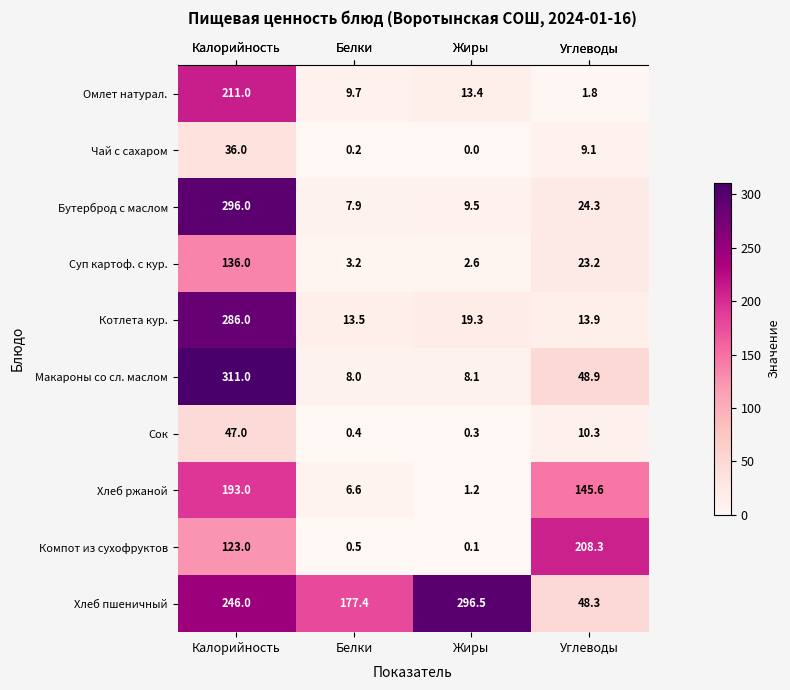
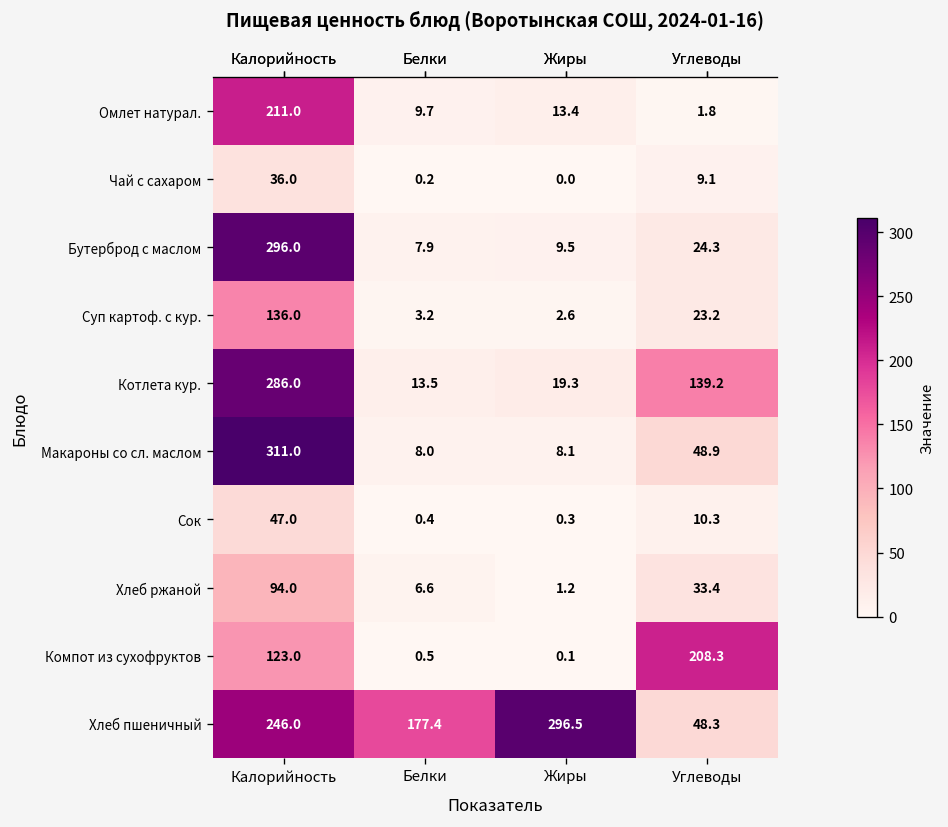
Котлета кур., Углеводы: 13.9 -> 139.2
Хлеб ржаной, Калорийность: 193.0 -> 94.0
Хлеб ржаной, Углеводы: 145.6 -> 33.4
